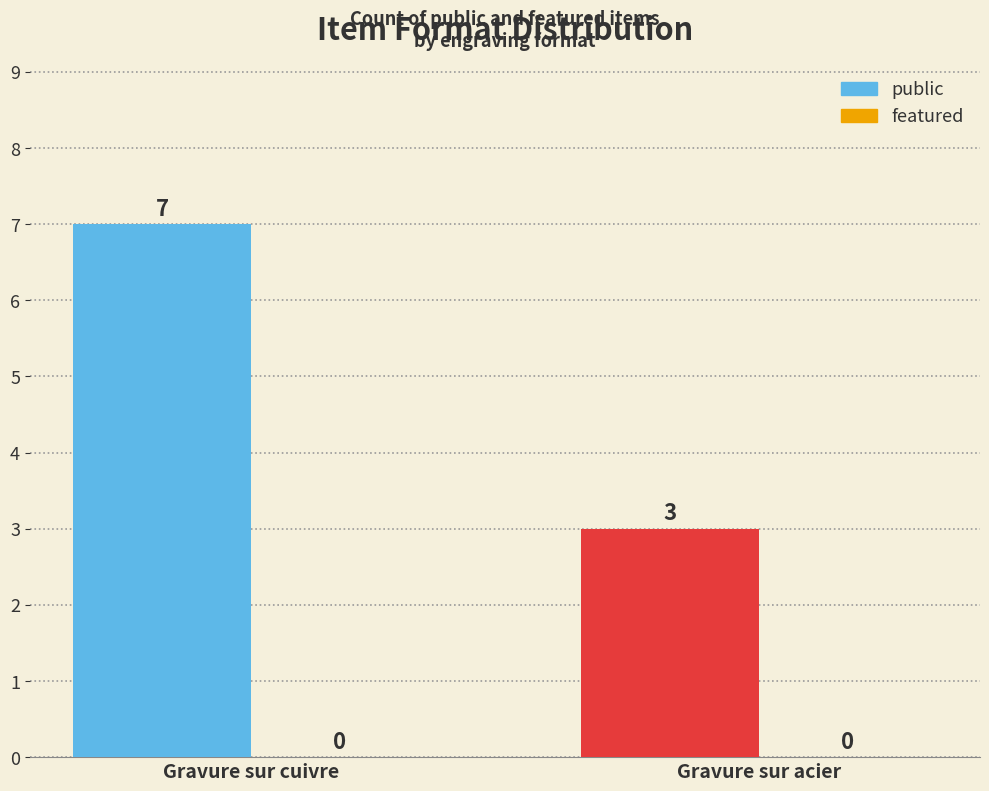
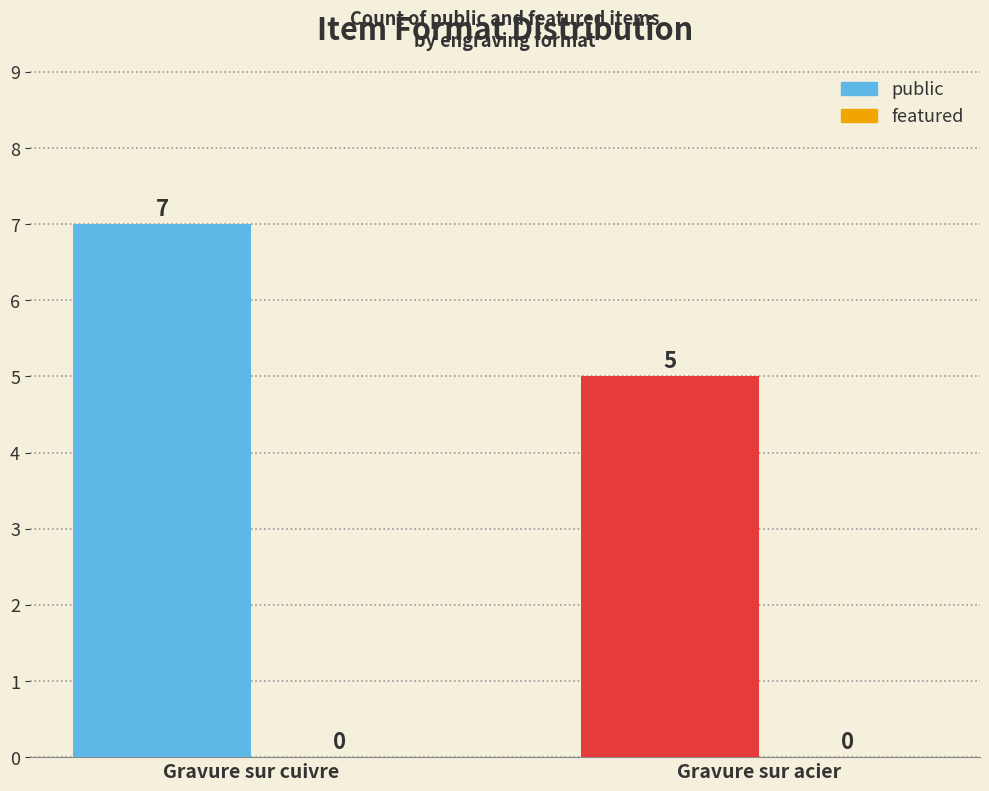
public, Gravure sur acier: 3 -> 5
